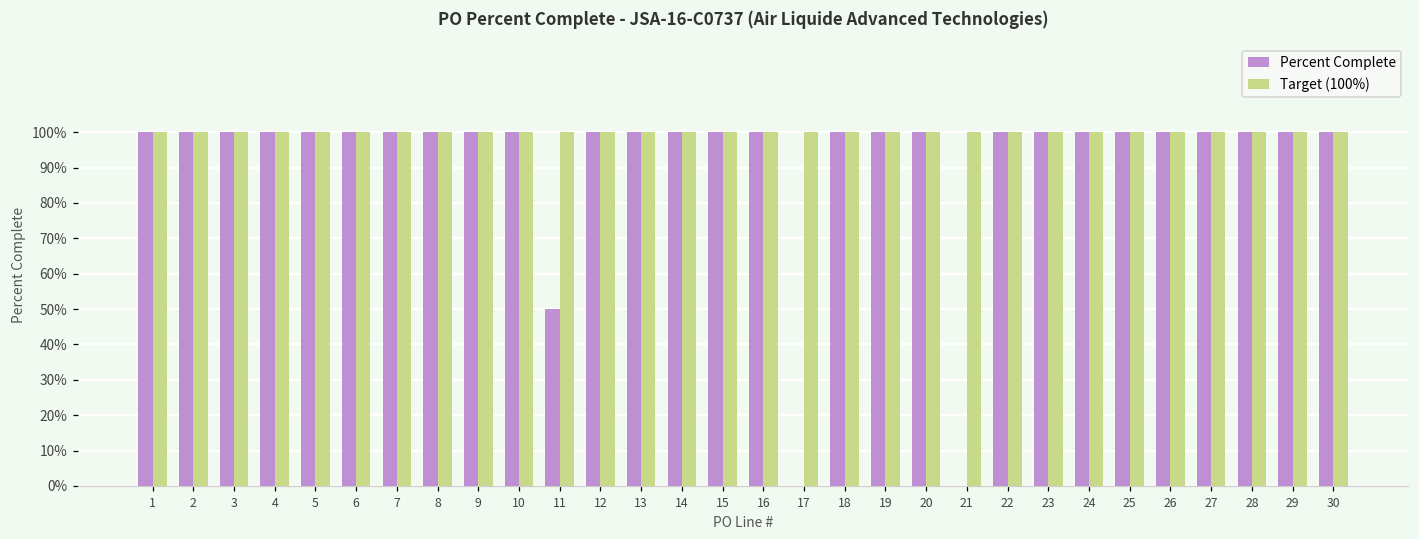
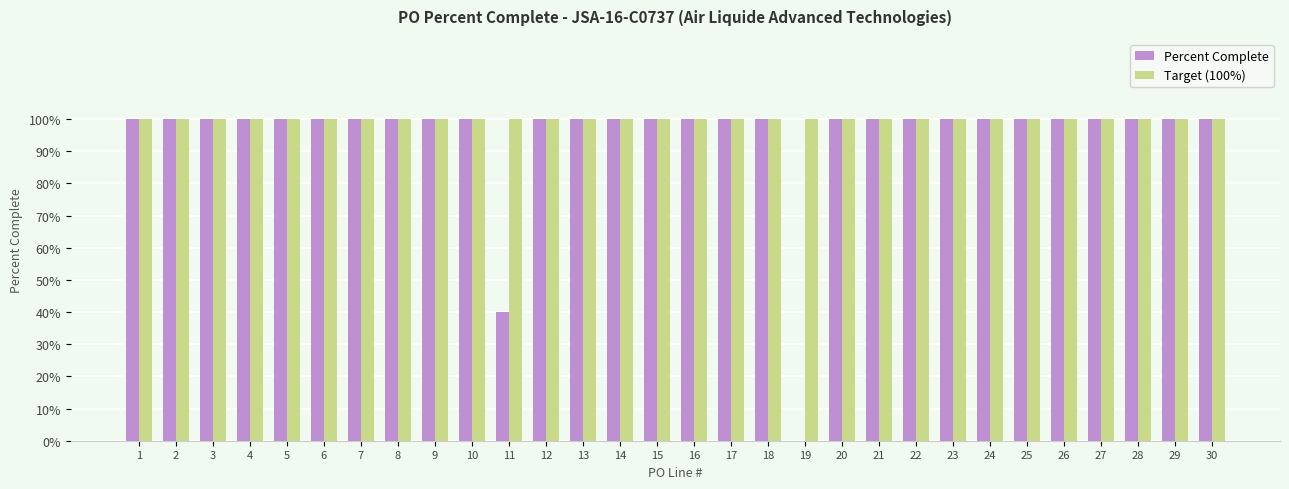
Percent Complete, 11: 50% -> 40%
Percent Complete, 17: 0% -> 100%
Percent Complete, 19: 100% -> 0%
Percent Complete, 21: 0% -> 100%
